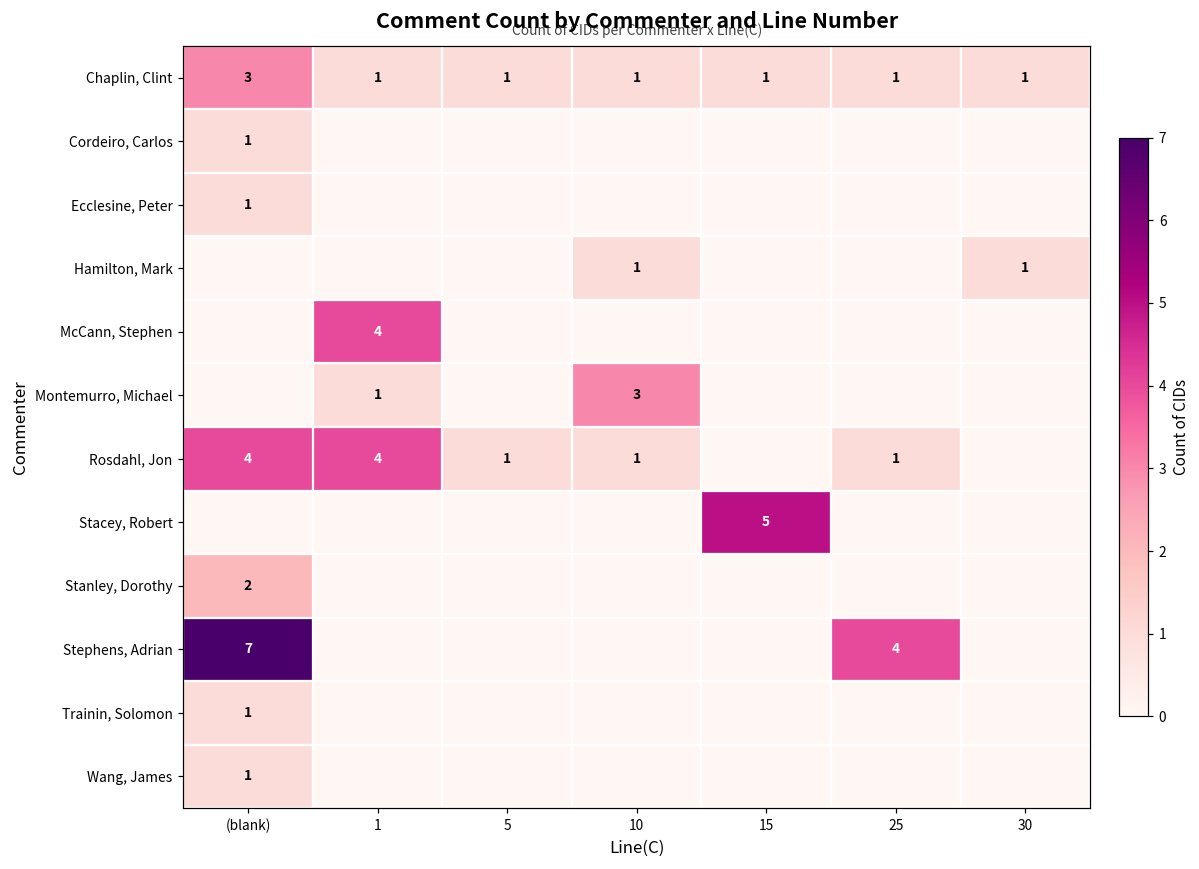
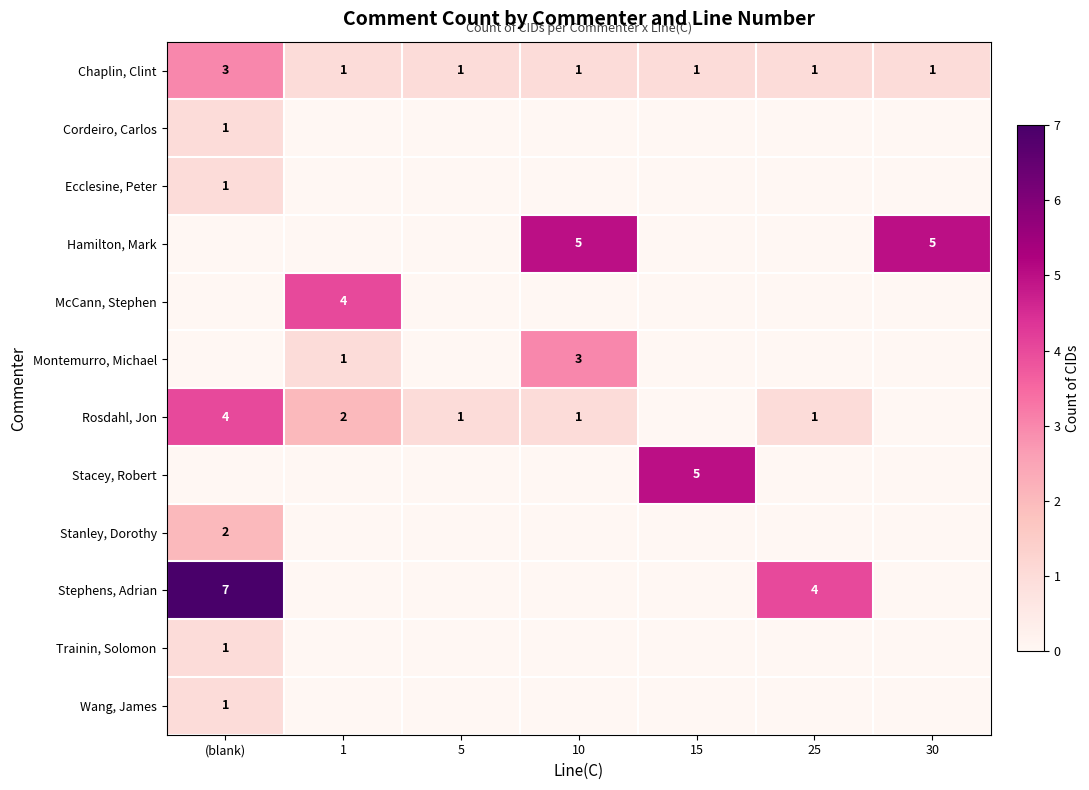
Hamilton, Mark, 10: 1 -> 5
Hamilton, Mark, 30: 1 -> 5
Rosdahl, Jon, 1: 4 -> 2
